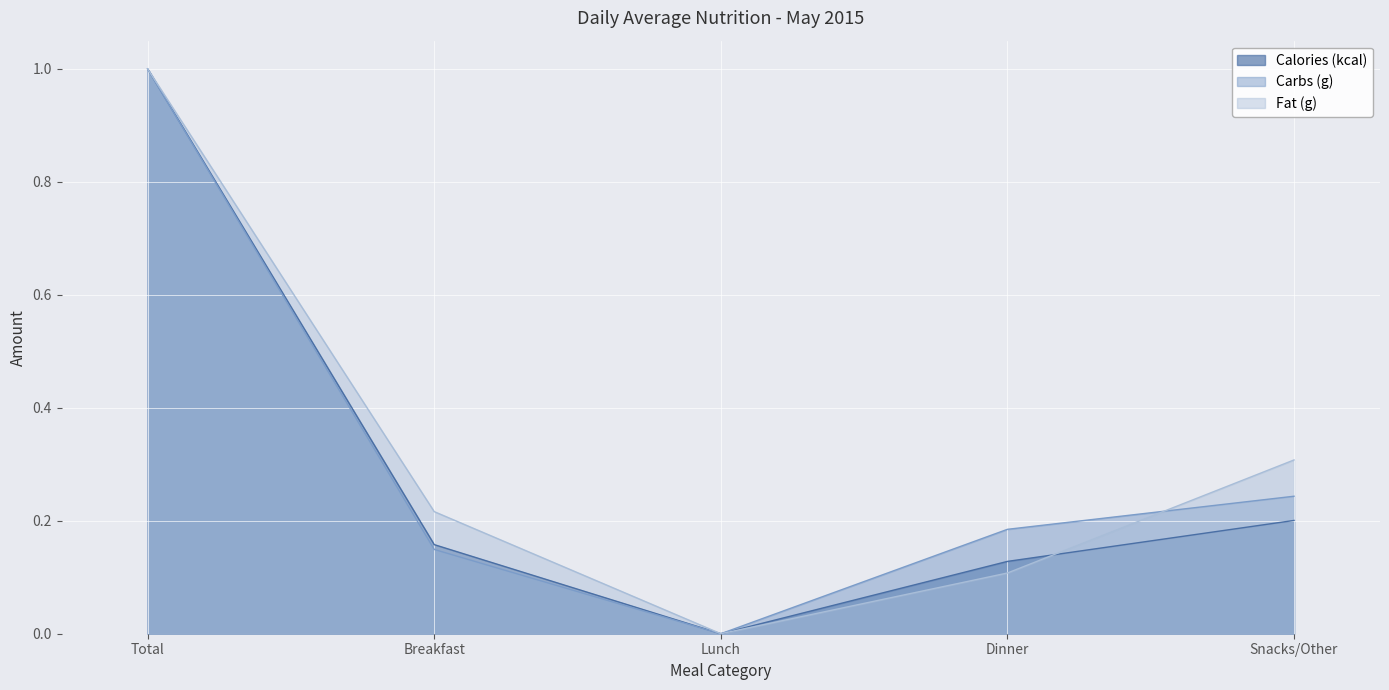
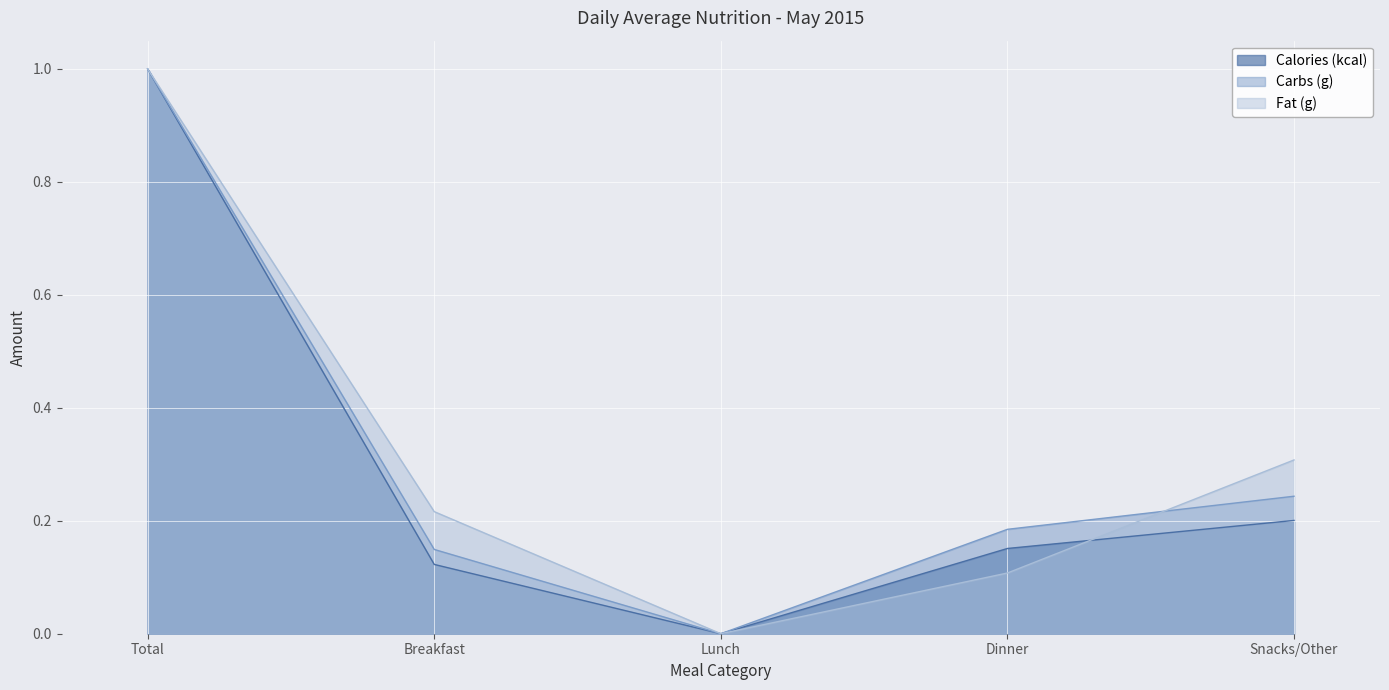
Calories (kcal), Breakfast: 0.16 -> 0.12
Calories (kcal), Dinner: 0.13 -> 0.15
